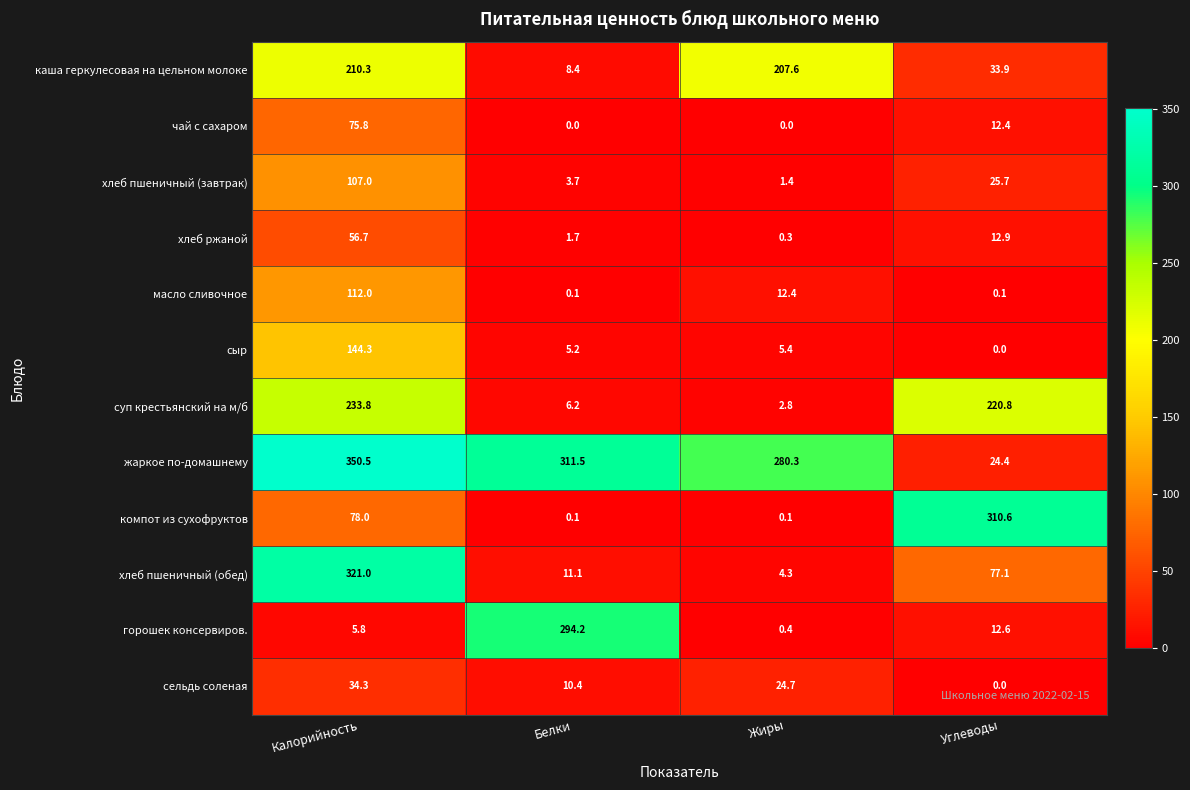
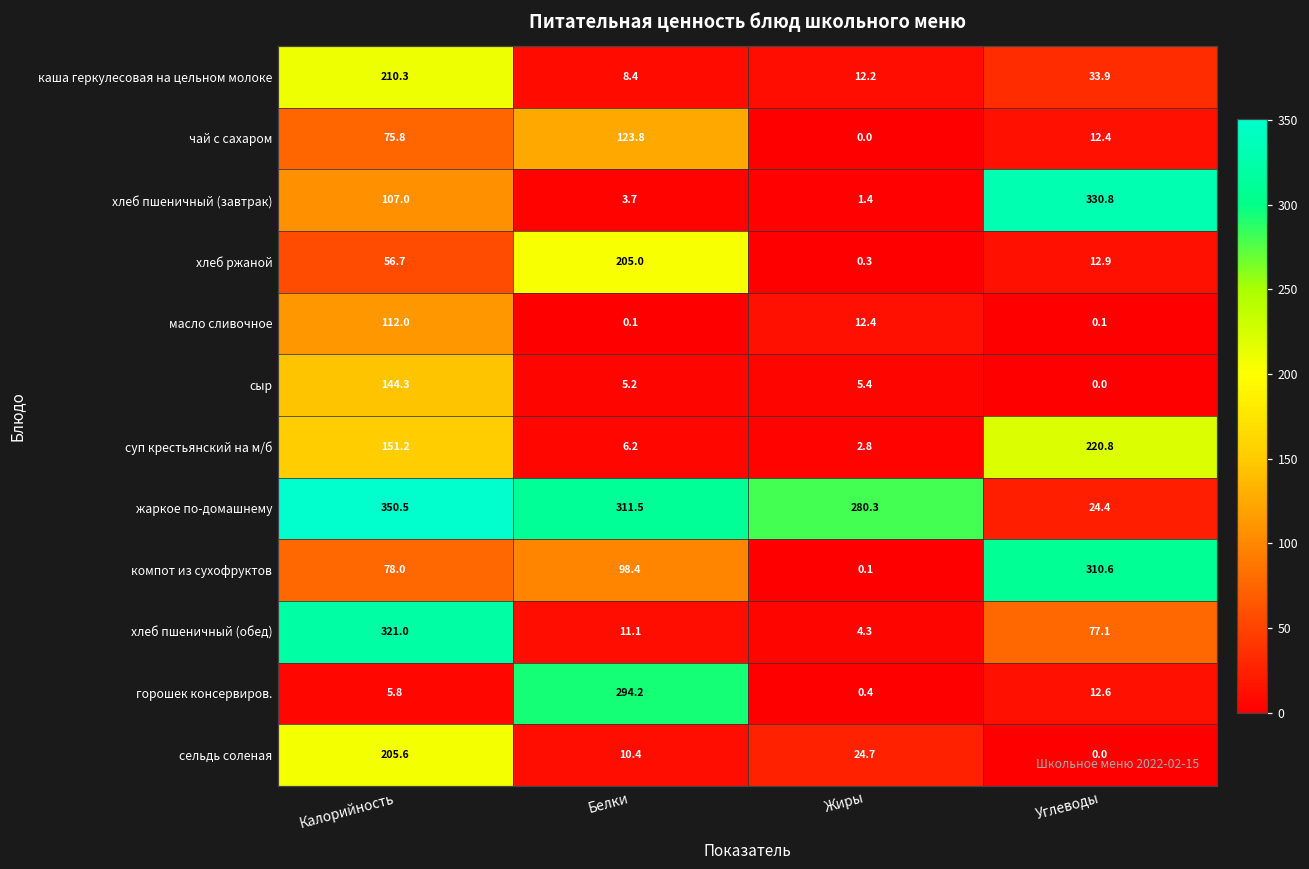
каша геркулесовая на цельном молоке, Жиры: 207.6 -> 12.2
чай с сахаром, Белки: 0.0 -> 123.8
хлеб пшеничный (завтрак), Углеводы: 25.7 -> 330.8
хлеб ржаной, Белки: 1.7 -> 205.0
суп крестьянский на м/б, Калорийность: 233.8 -> 151.2
компот из сухофруктов, Белки: 0.1 -> 98.4
сельдь соленая, Калорийность: 34.3 -> 205.6
